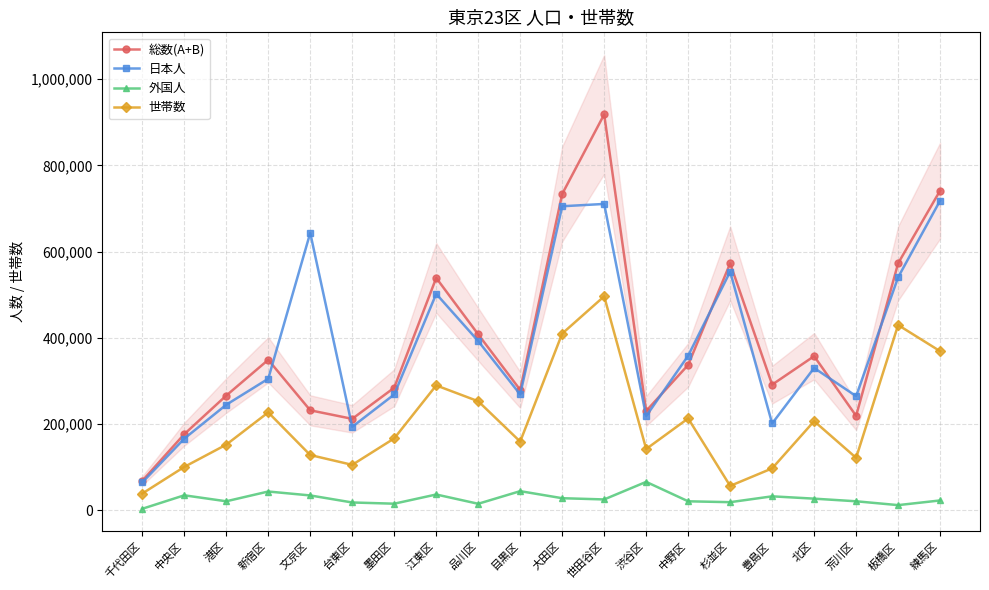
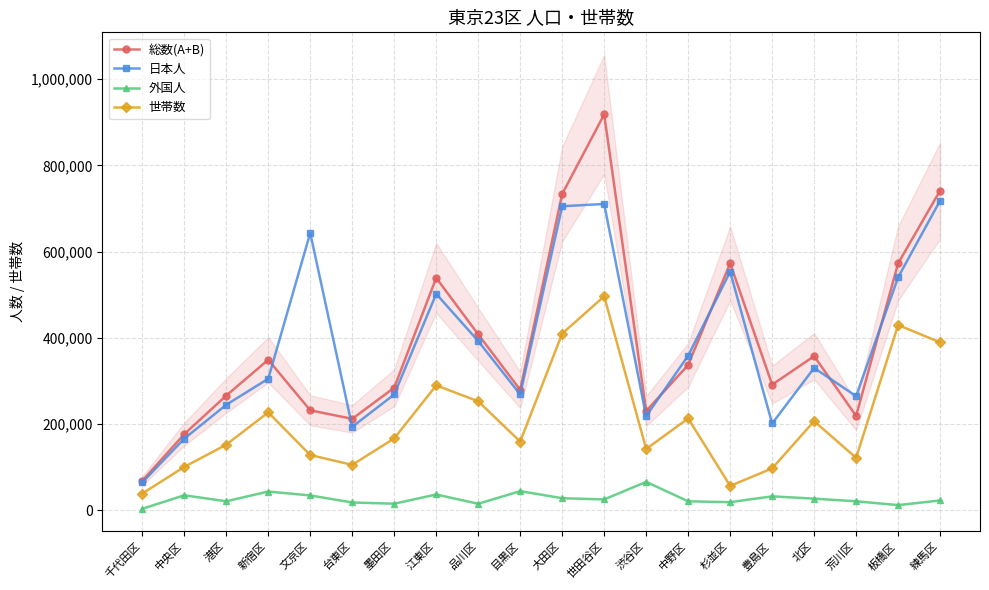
世帯数, 練馬区: 370,000 -> 390,000
